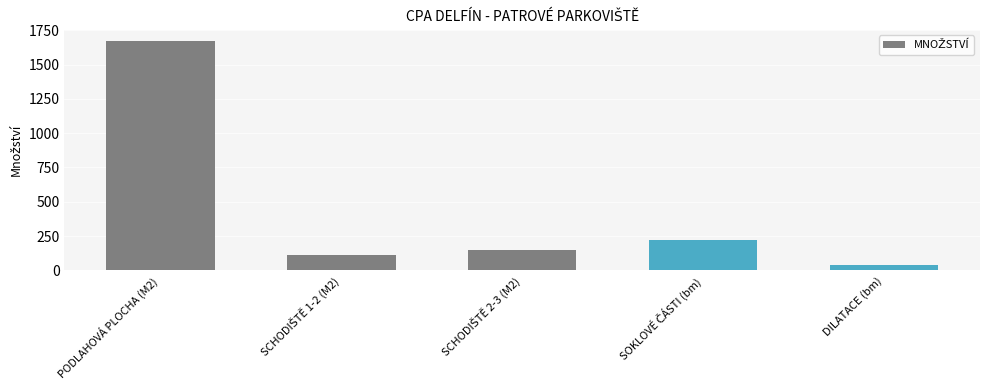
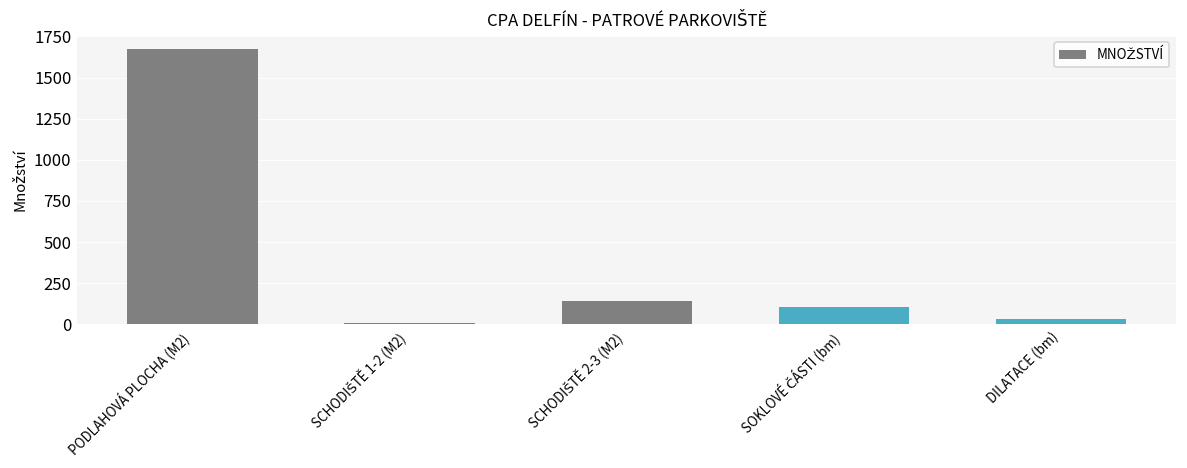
SCHODIŠTĚ 1-2 (M2): 110 -> 10
SOKLOVÉ ČÁSTI (bm): 220 -> 110
